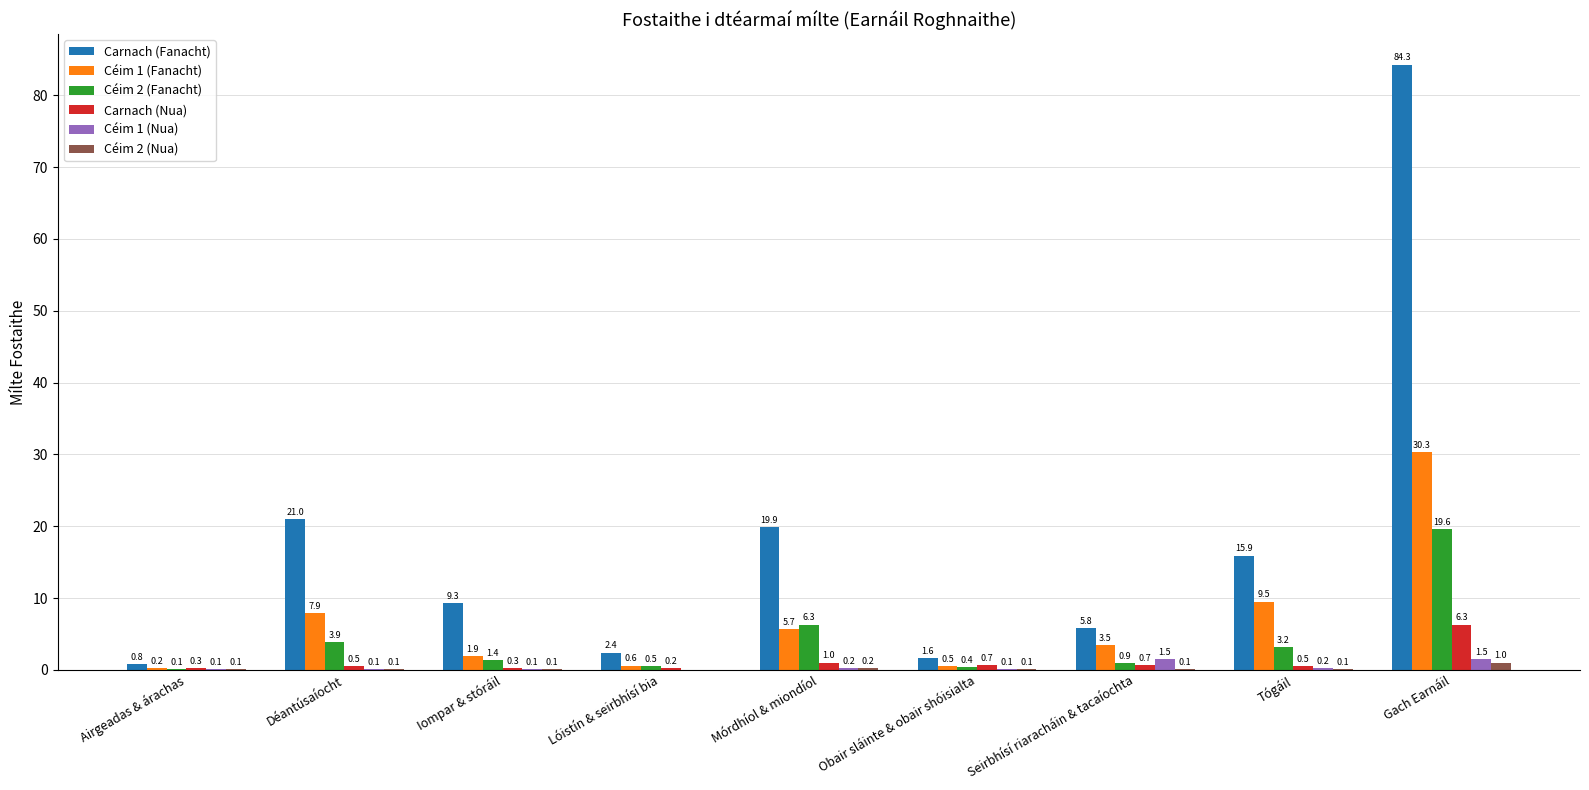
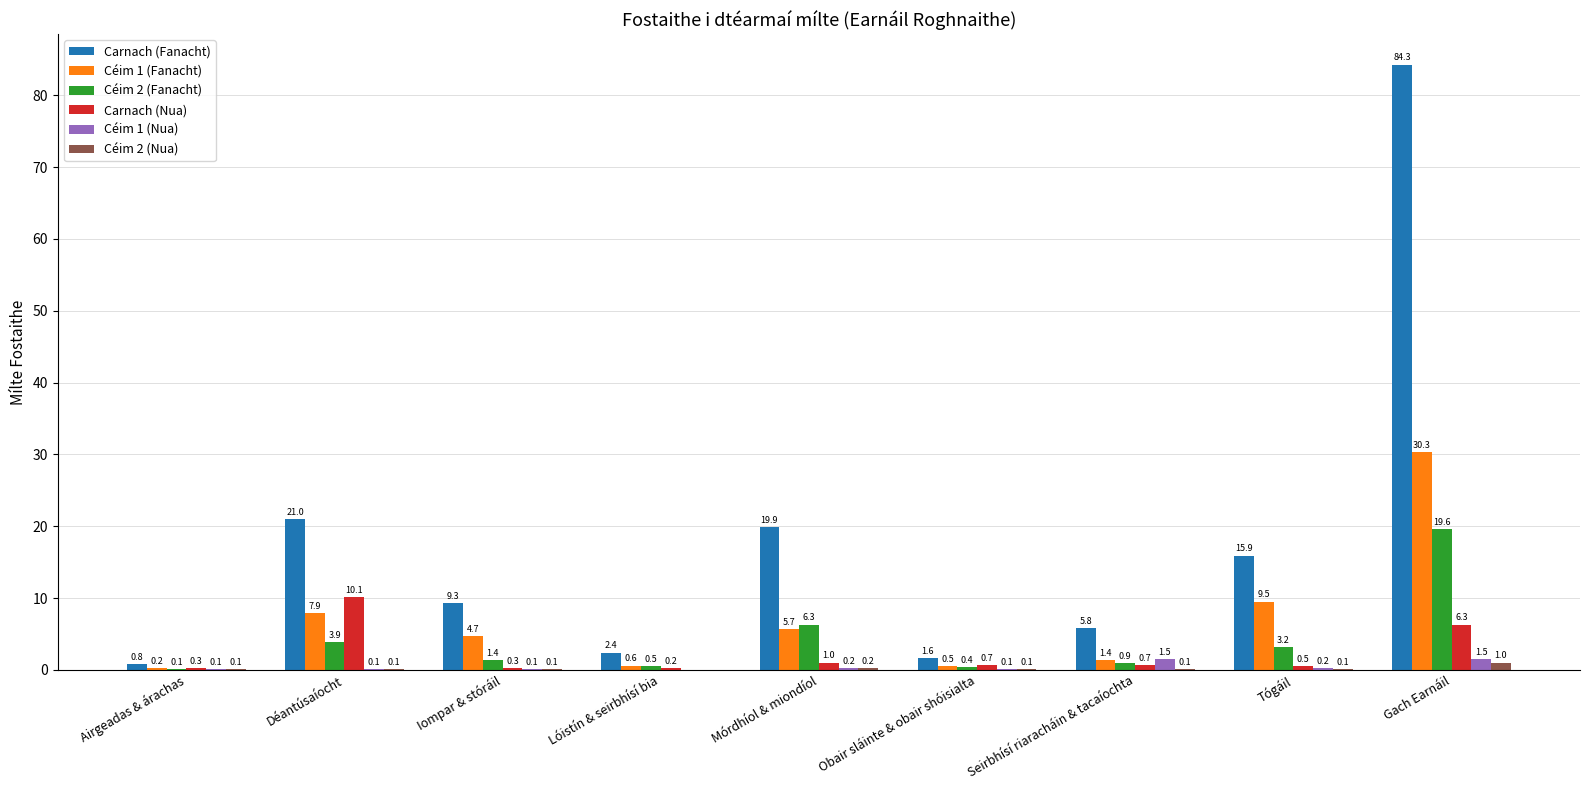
Carnach (Nua), Déantúsaíocht: 0.5 -> 10.1
Céim 1 (Fanacht), Iompar & stóráil: 1.9 -> 4.7
Céim 1 (Fanacht), Seirbhísí riaracháin & tacaíochta: 3.5 -> 1.4
